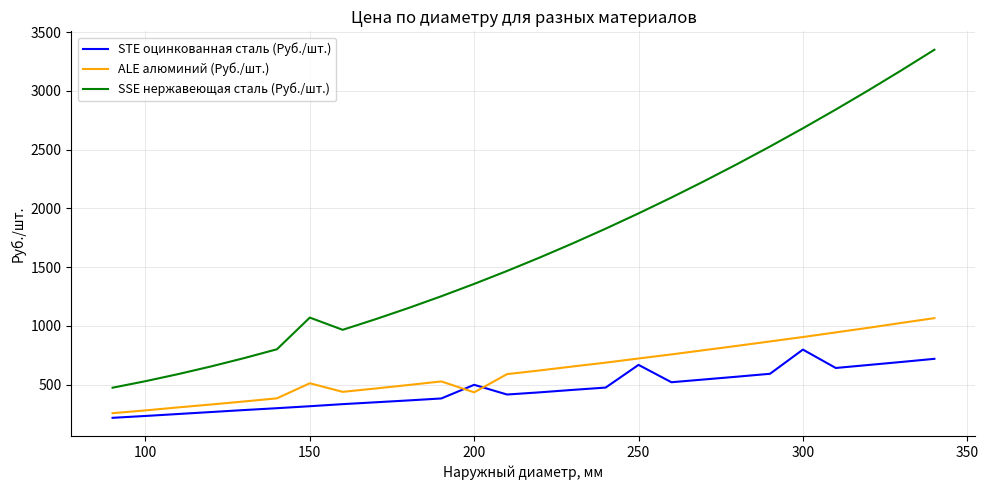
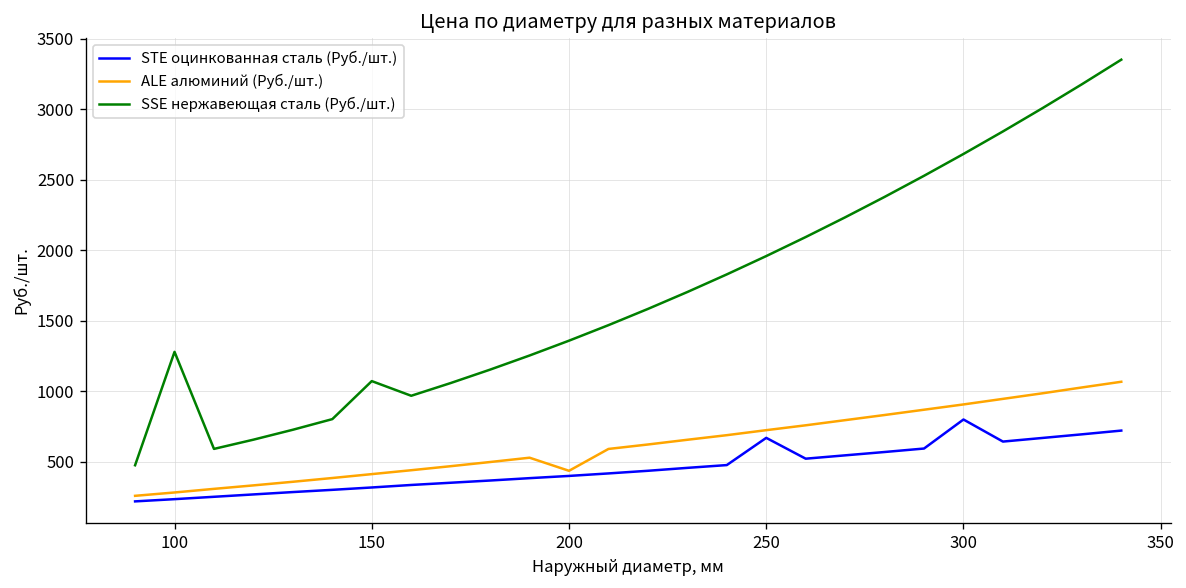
SSE нержавеющая сталь (Руб./шт.), 100: 530 -> 1280
ALE алюминий (Руб./шт.), 150: 510 -> 410
STE оцинкованная сталь (Руб./шт.), 200: 500 -> 400
